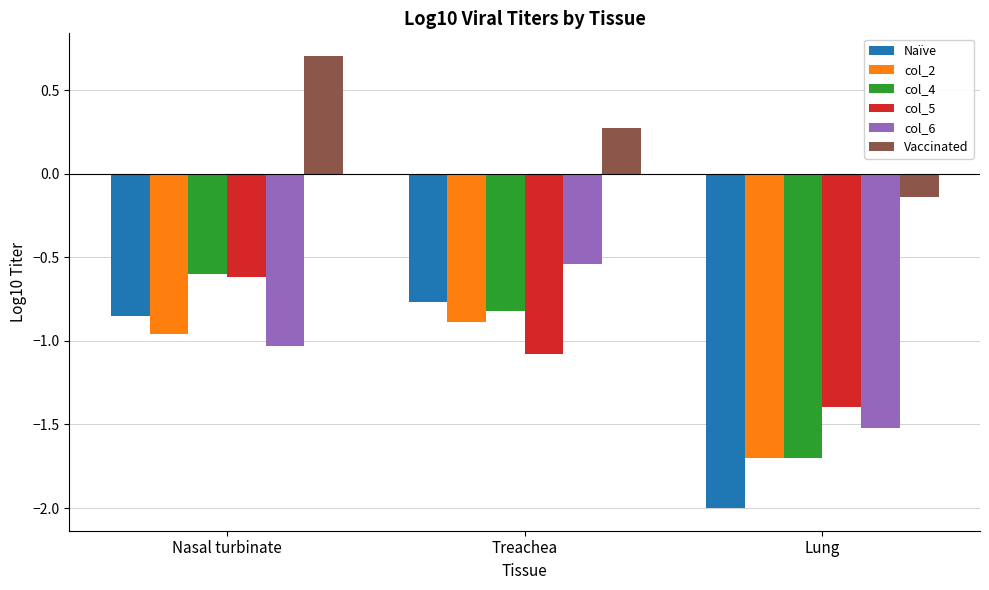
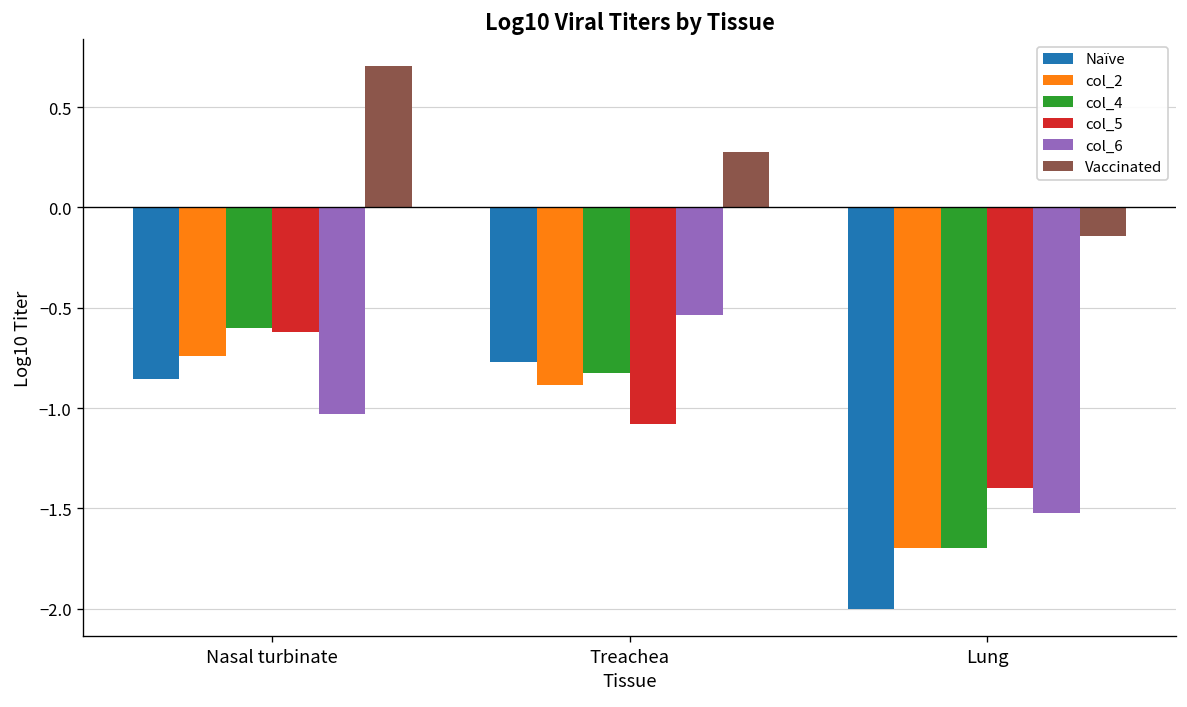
col_2, Nasal turbinate: -0.96 -> -0.74
